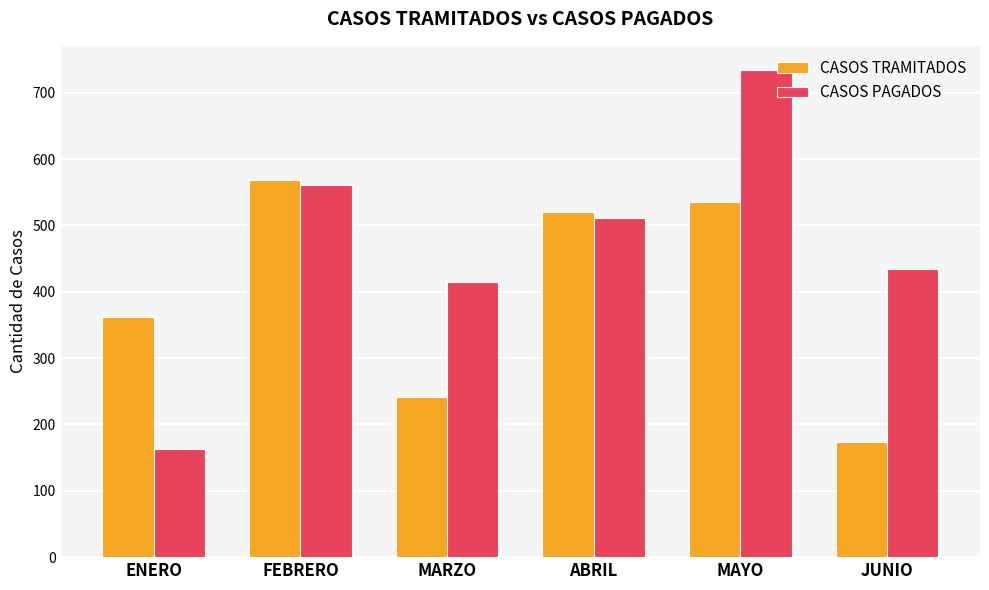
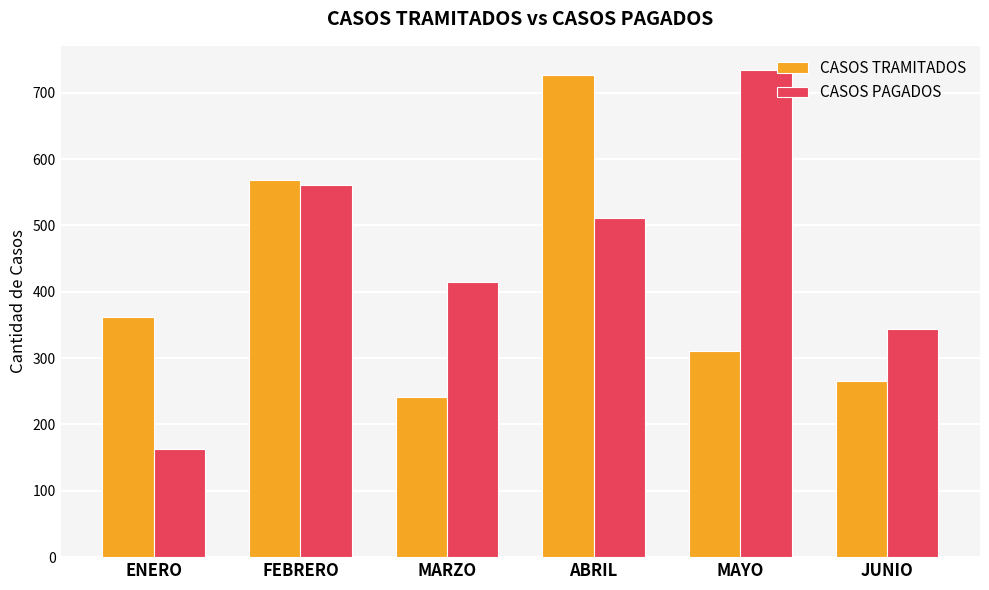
CASOS TRAMITADOS, ABRIL: 520 -> 730
CASOS TRAMITADOS, MAYO: 540 -> 310
CASOS TRAMITADOS, JUNIO: 170 -> 270
CASOS PAGADOS, JUNIO: 440 -> 340
